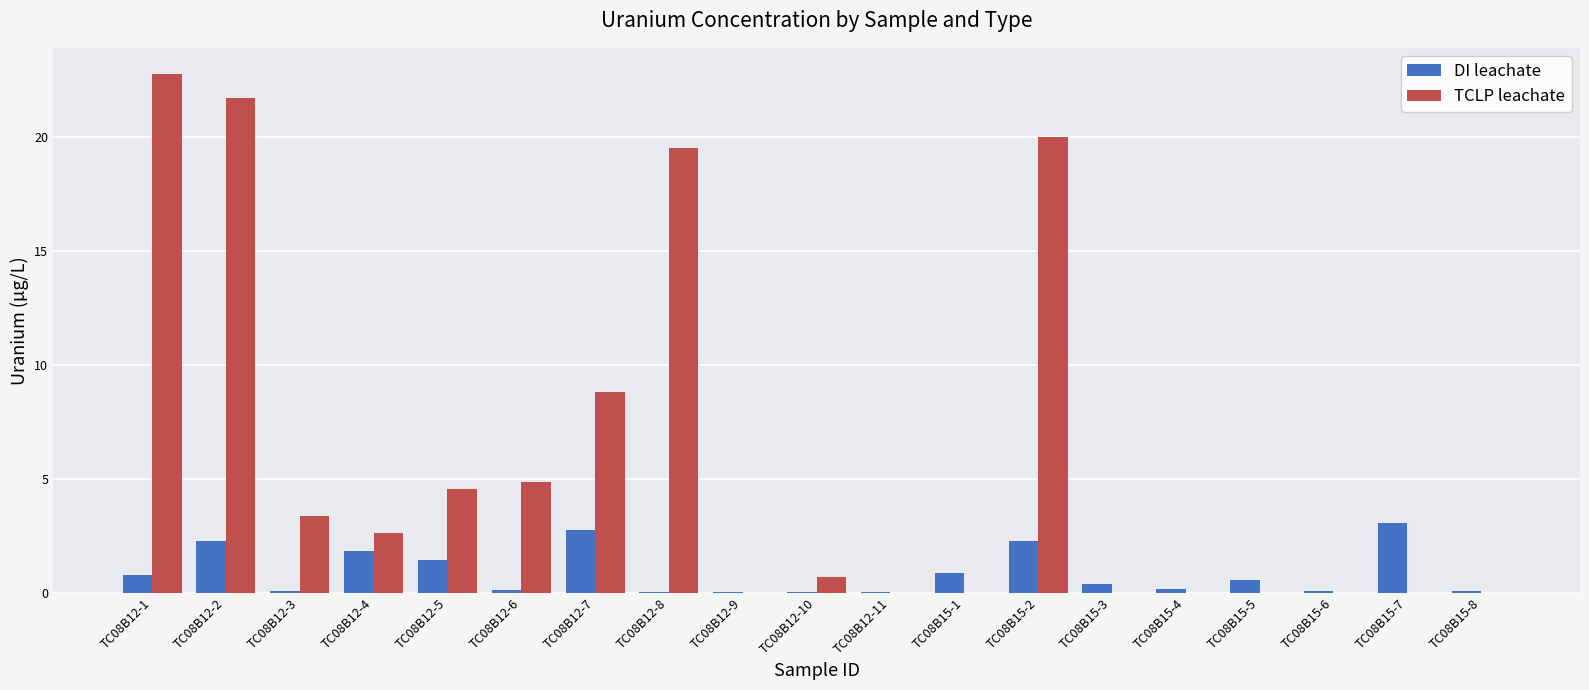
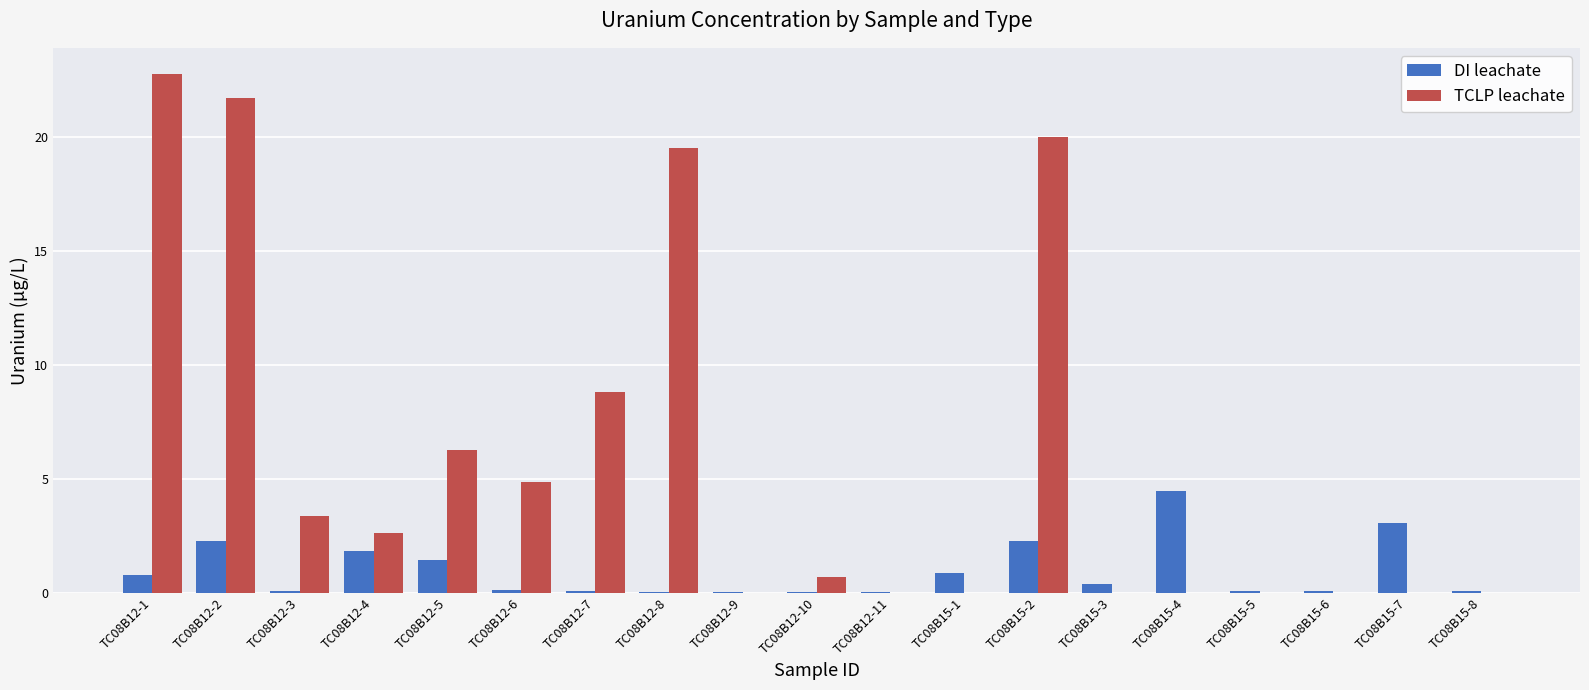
TCLP leachate, TC08B12-5: 4.6 -> 6.3
DI leachate, TC08B12-7: 2.8 -> 0.1
DI leachate, TC08B15-4: 0.2 -> 4.5
DI leachate, TC08B15-5: 0.6 -> 0.1
